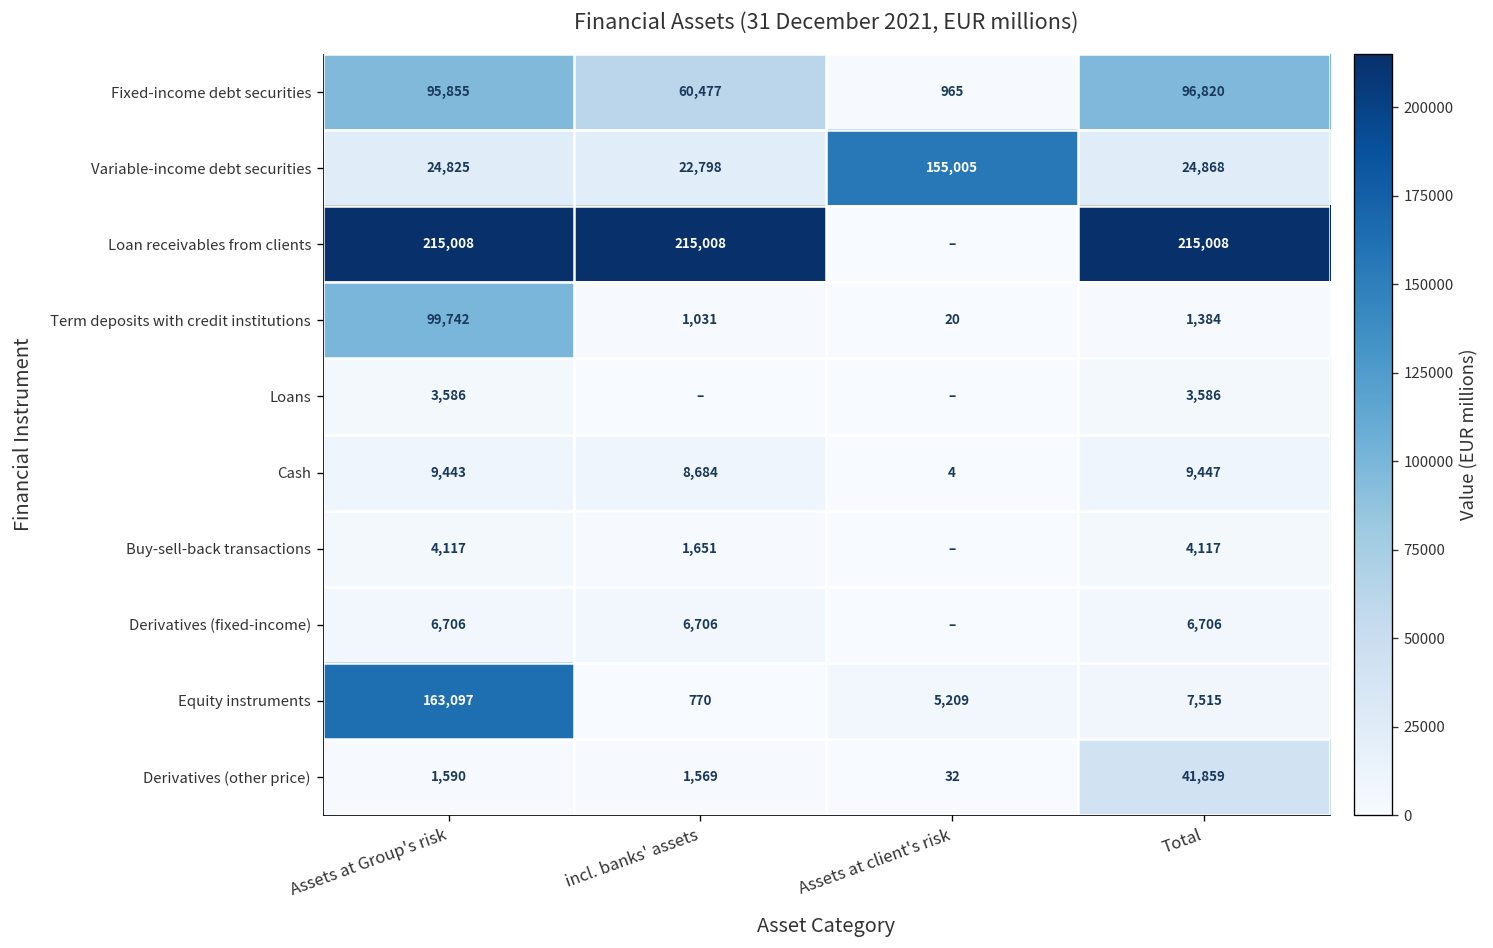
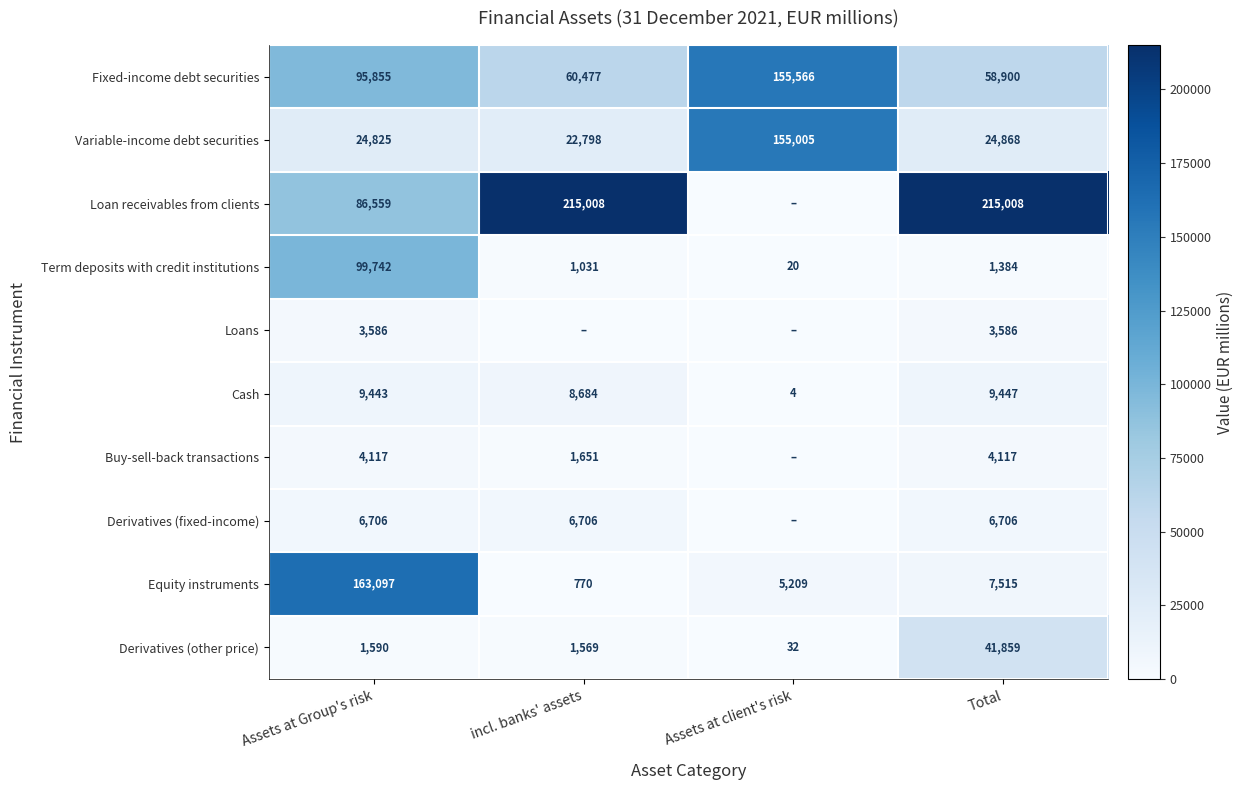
Fixed-income debt securities, Assets at client's risk: 965 -> 155,566
Fixed-income debt securities, Total: 96,820 -> 58,900
Loan receivables from clients, Assets at Group's risk: 215,008 -> 86,559
